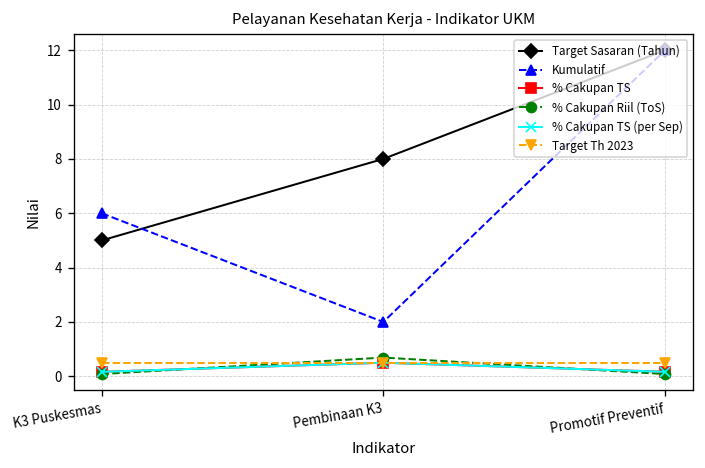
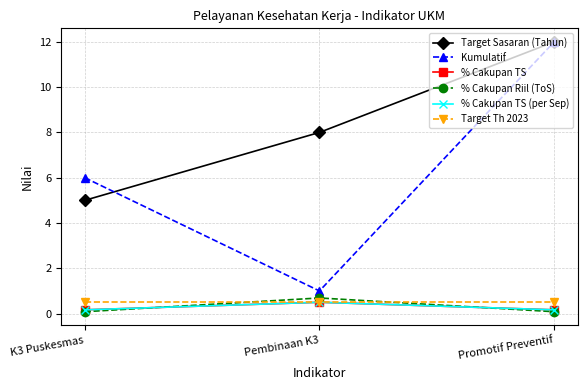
Kumulatif, Pembinaan K3: 2 -> 1
